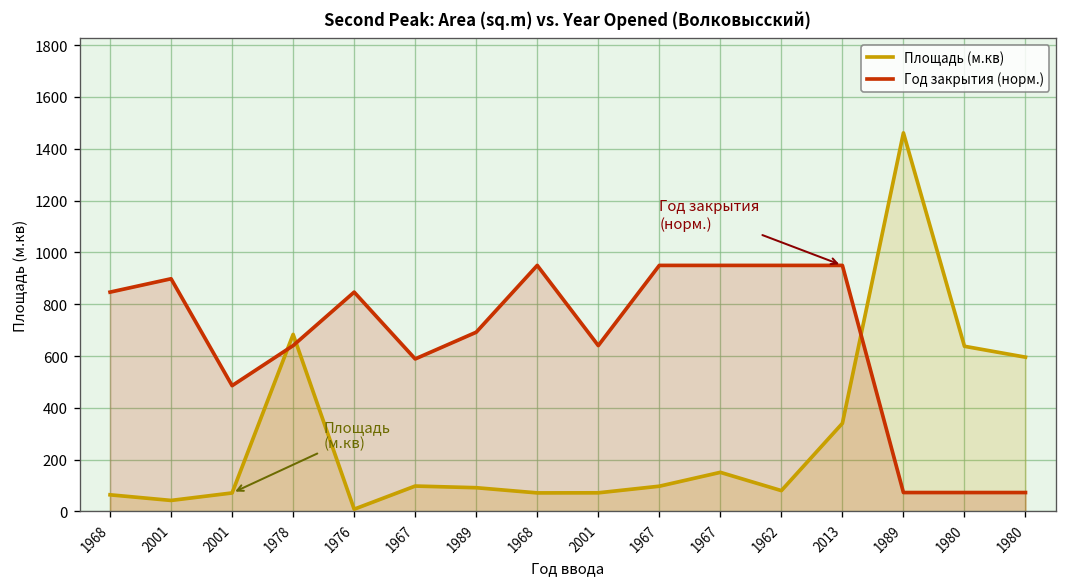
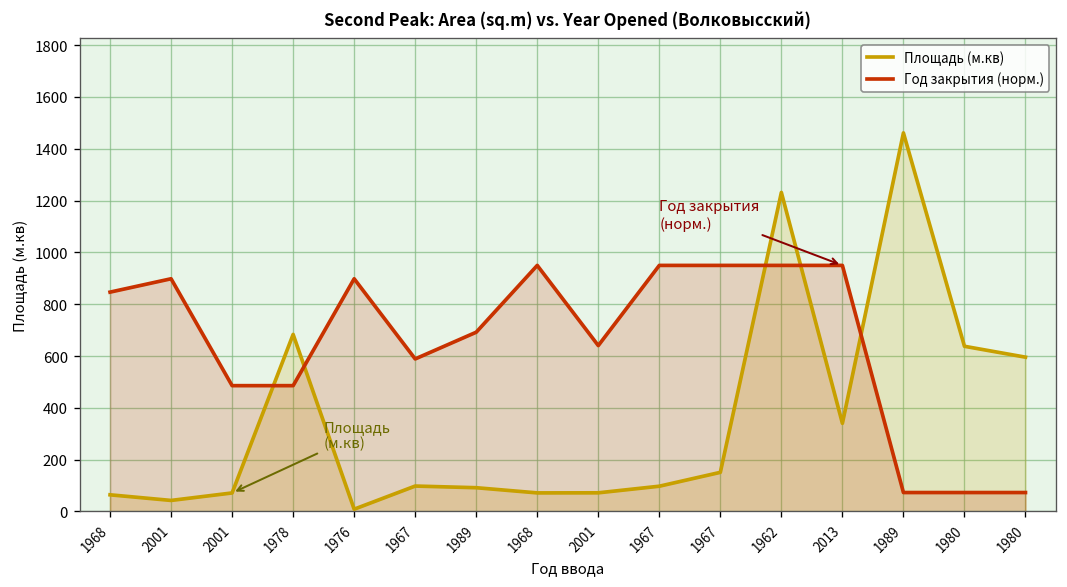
Год закрытия (норм.), 1978: 640 -> 490
Год закрытия (норм.), 1976: 850 -> 900
Площадь (м.кв), 1962: 80 -> 1230
